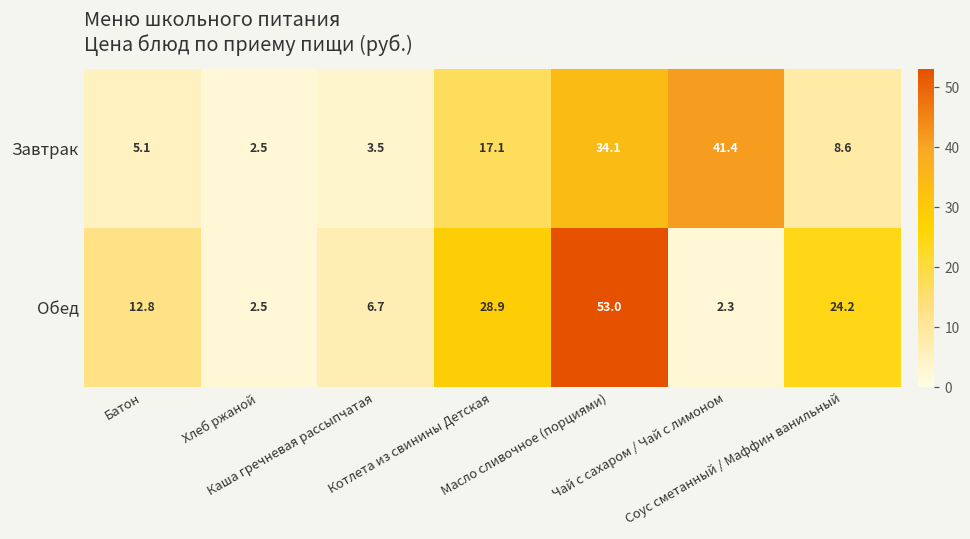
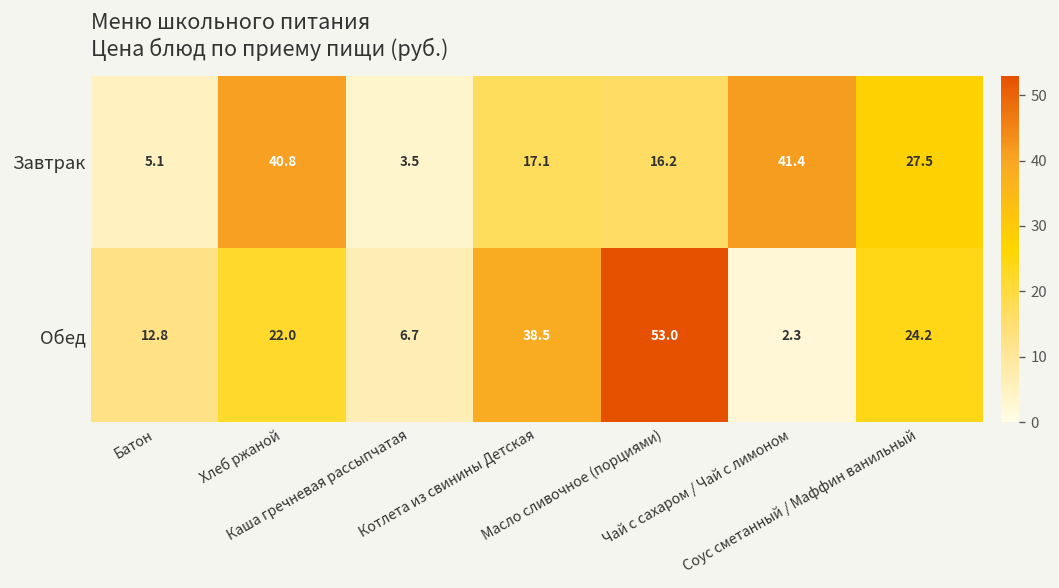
Завтрак, Хлеб ржаной: 2.5 -> 40.8
Завтрак, Масло сливочное (порциями): 34.1 -> 16.2
Завтрак, Соус сметанный / Маффин ванильный: 8.6 -> 27.5
Обед, Хлеб ржаной: 2.5 -> 22.0
Обед, Котлета из свинины Детская: 28.9 -> 38.5
